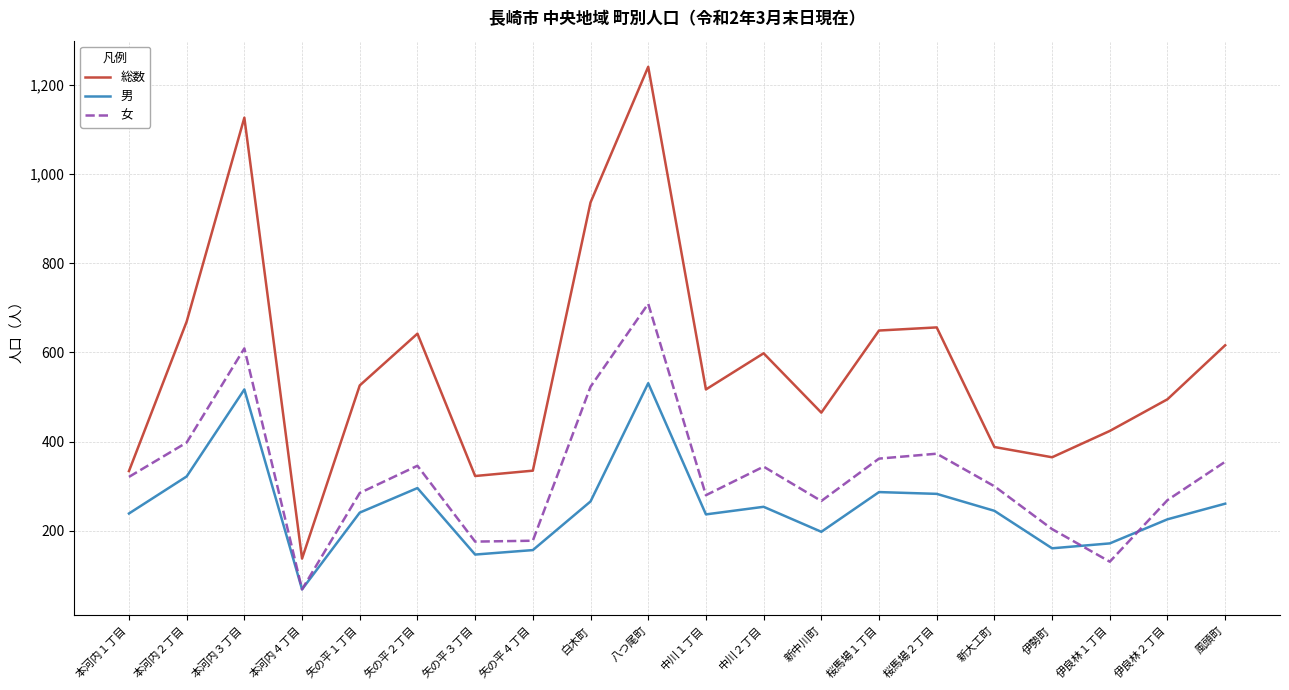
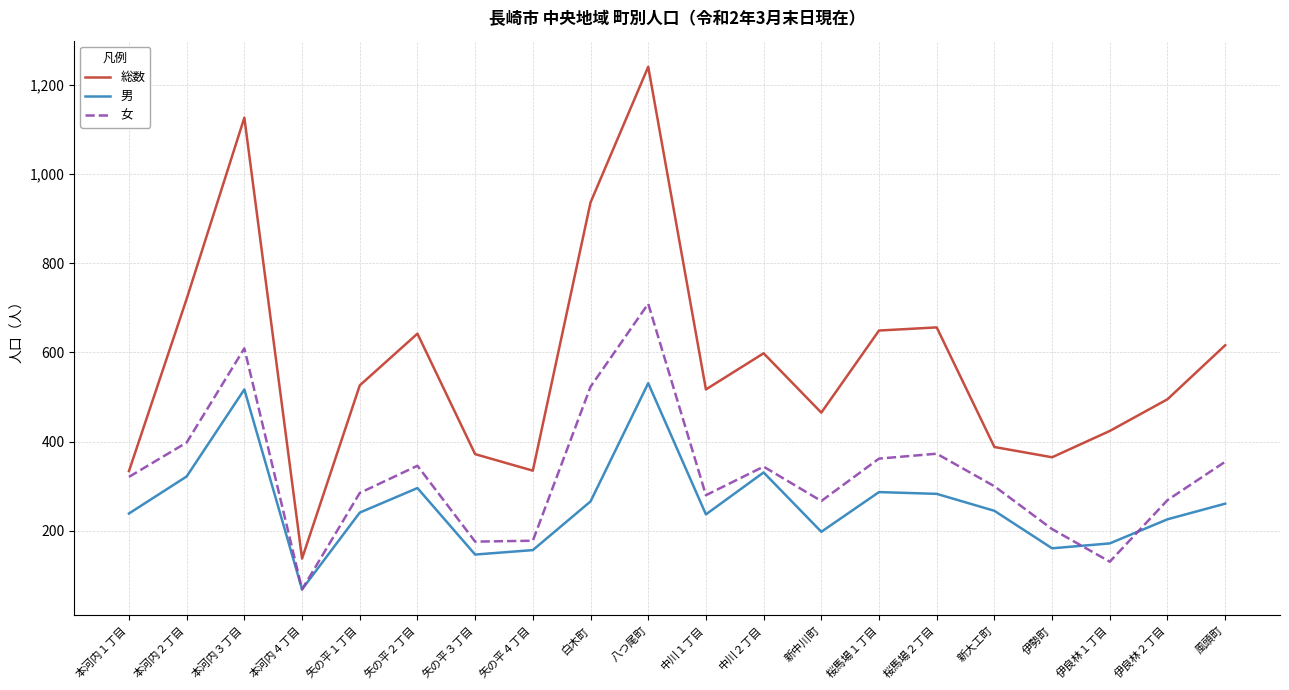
総数, 本河内２丁目: 670 -> 720
総数, 矢の平３丁目: 320 -> 370
男, 中川２丁目: 250 -> 330
